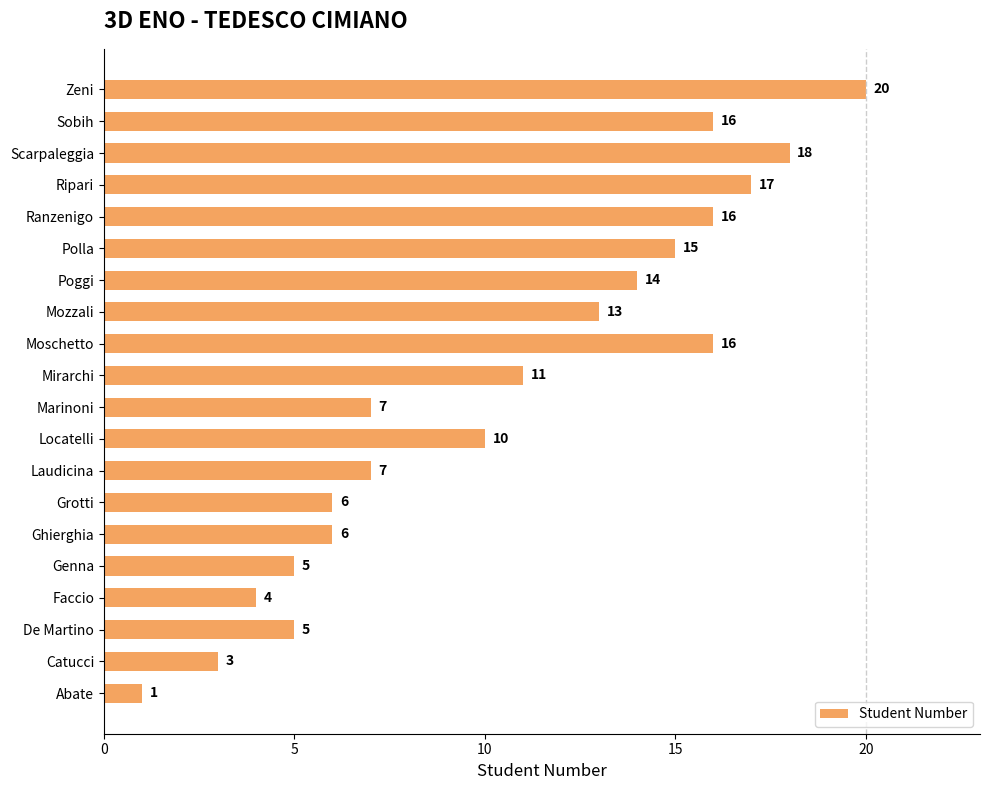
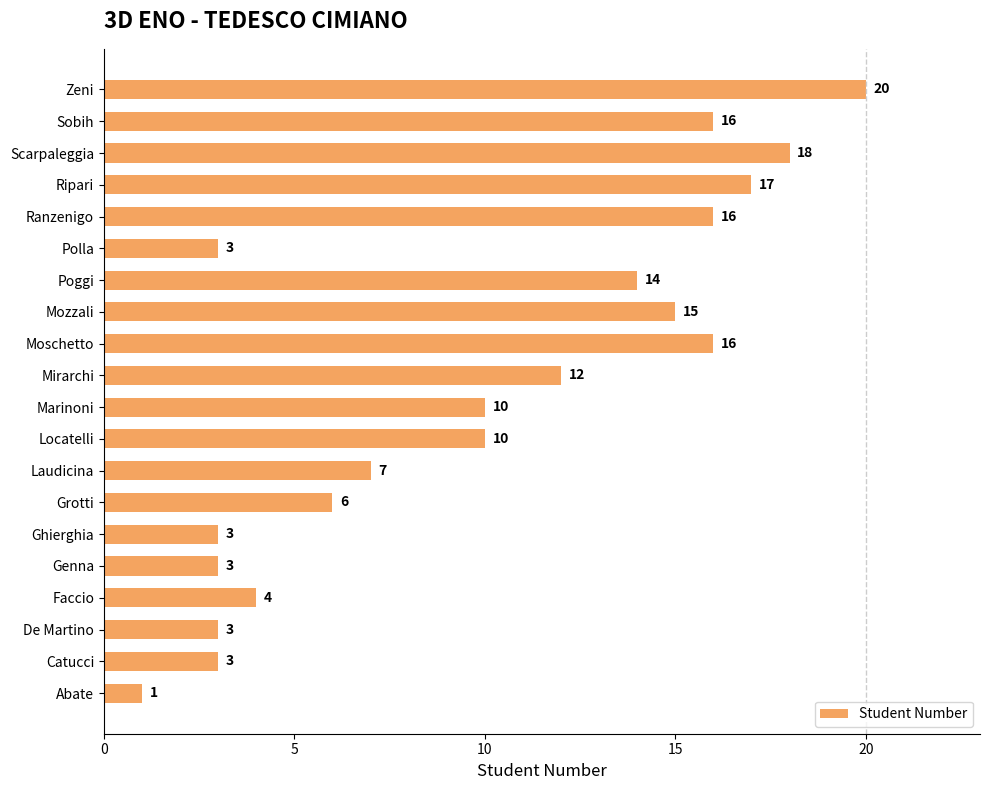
Polla: 15 -> 3
Mozzali: 13 -> 15
Mirarchi: 11 -> 12
Marinoni: 7 -> 10
Ghierghia: 6 -> 3
Genna: 5 -> 3
De Martino: 5 -> 3
